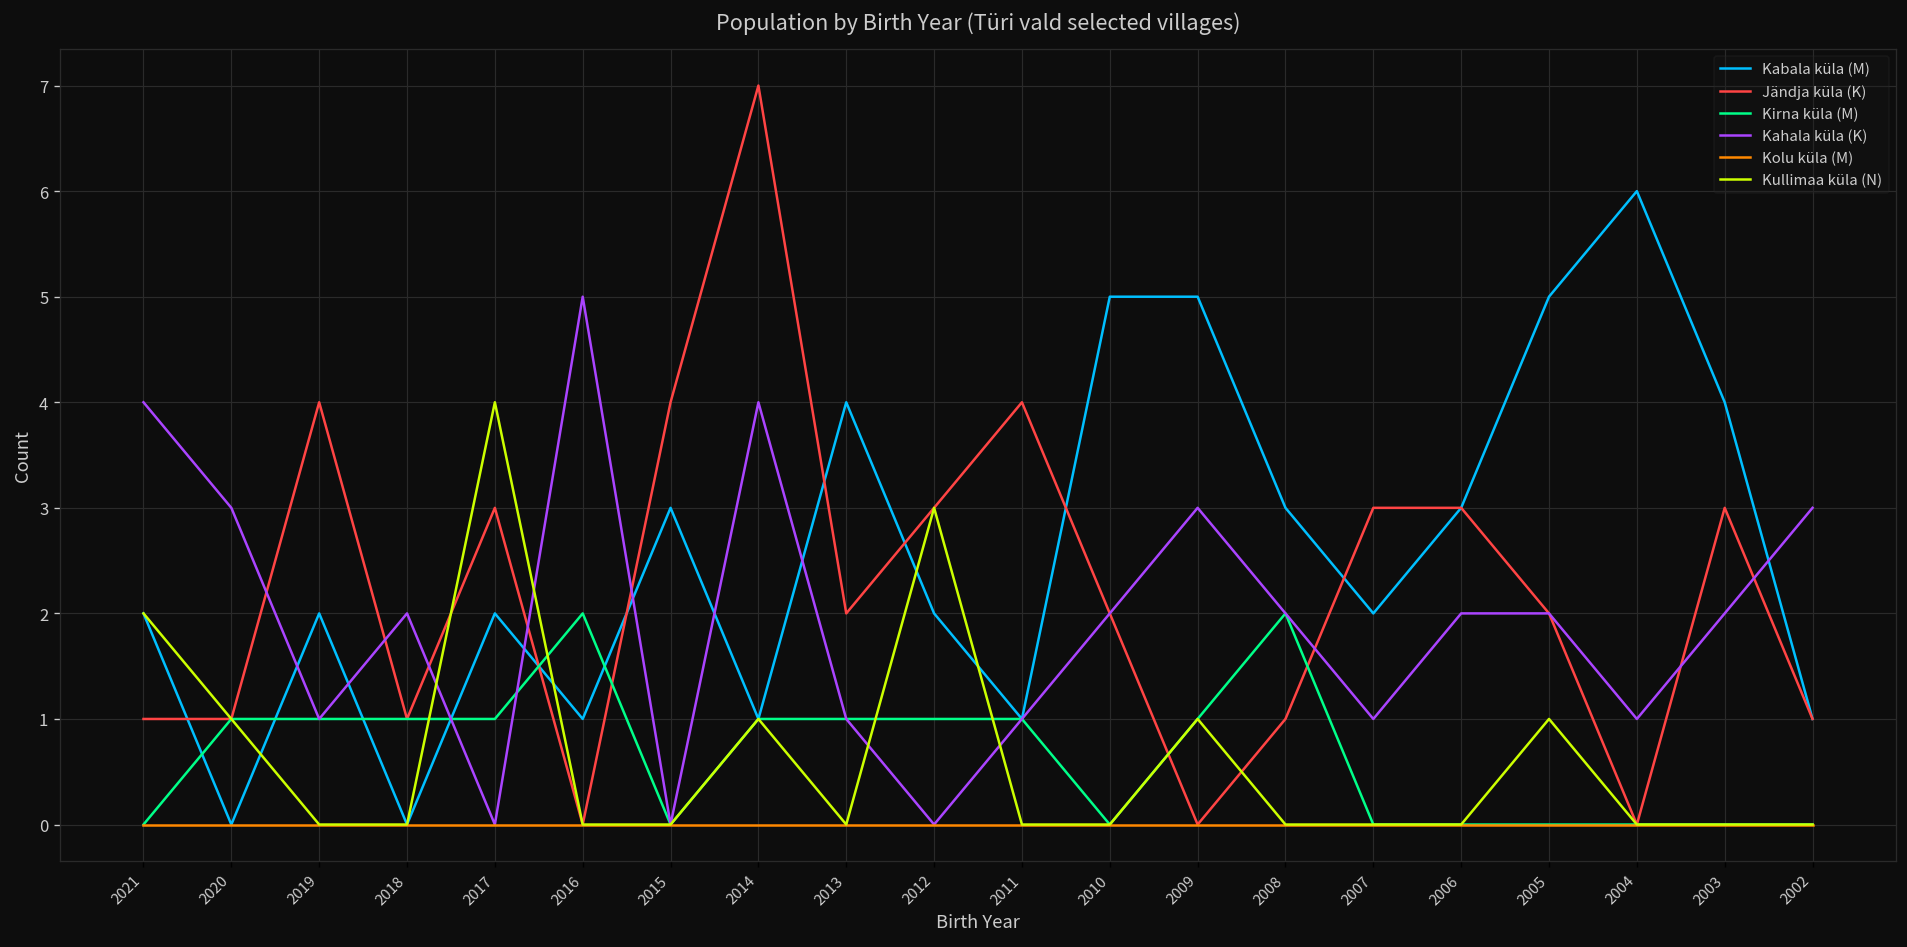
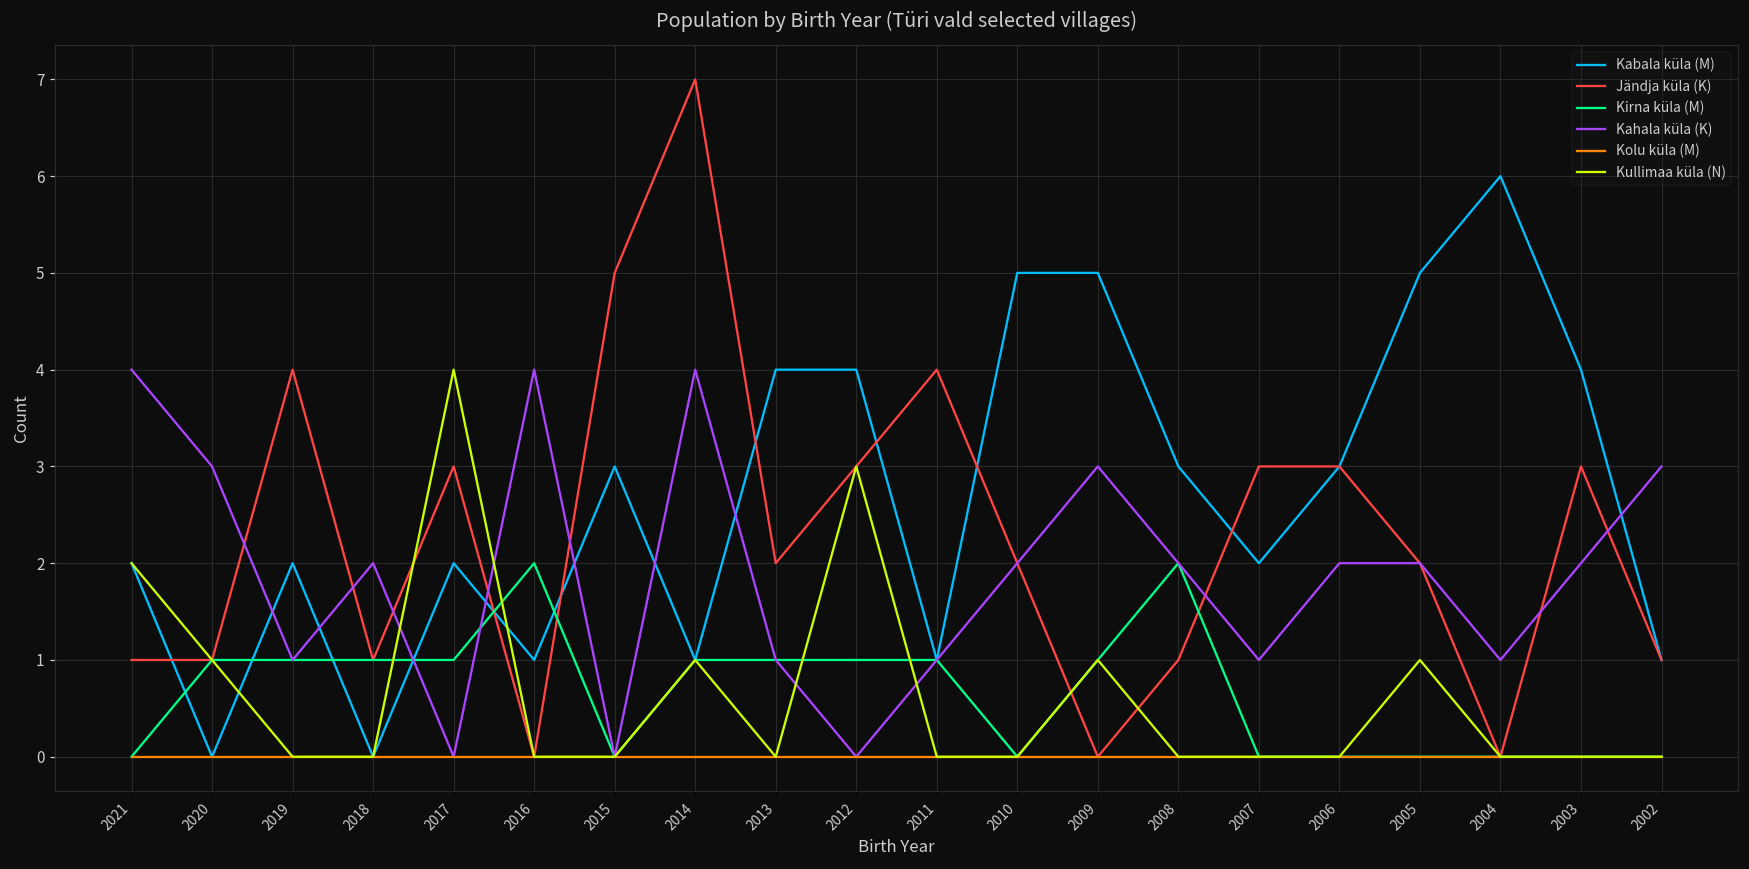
Kahala küla (K), 2016: 5 -> 4
Jändja küla (K), 2015: 4 -> 5
Kabala küla (M), 2012: 2 -> 4
